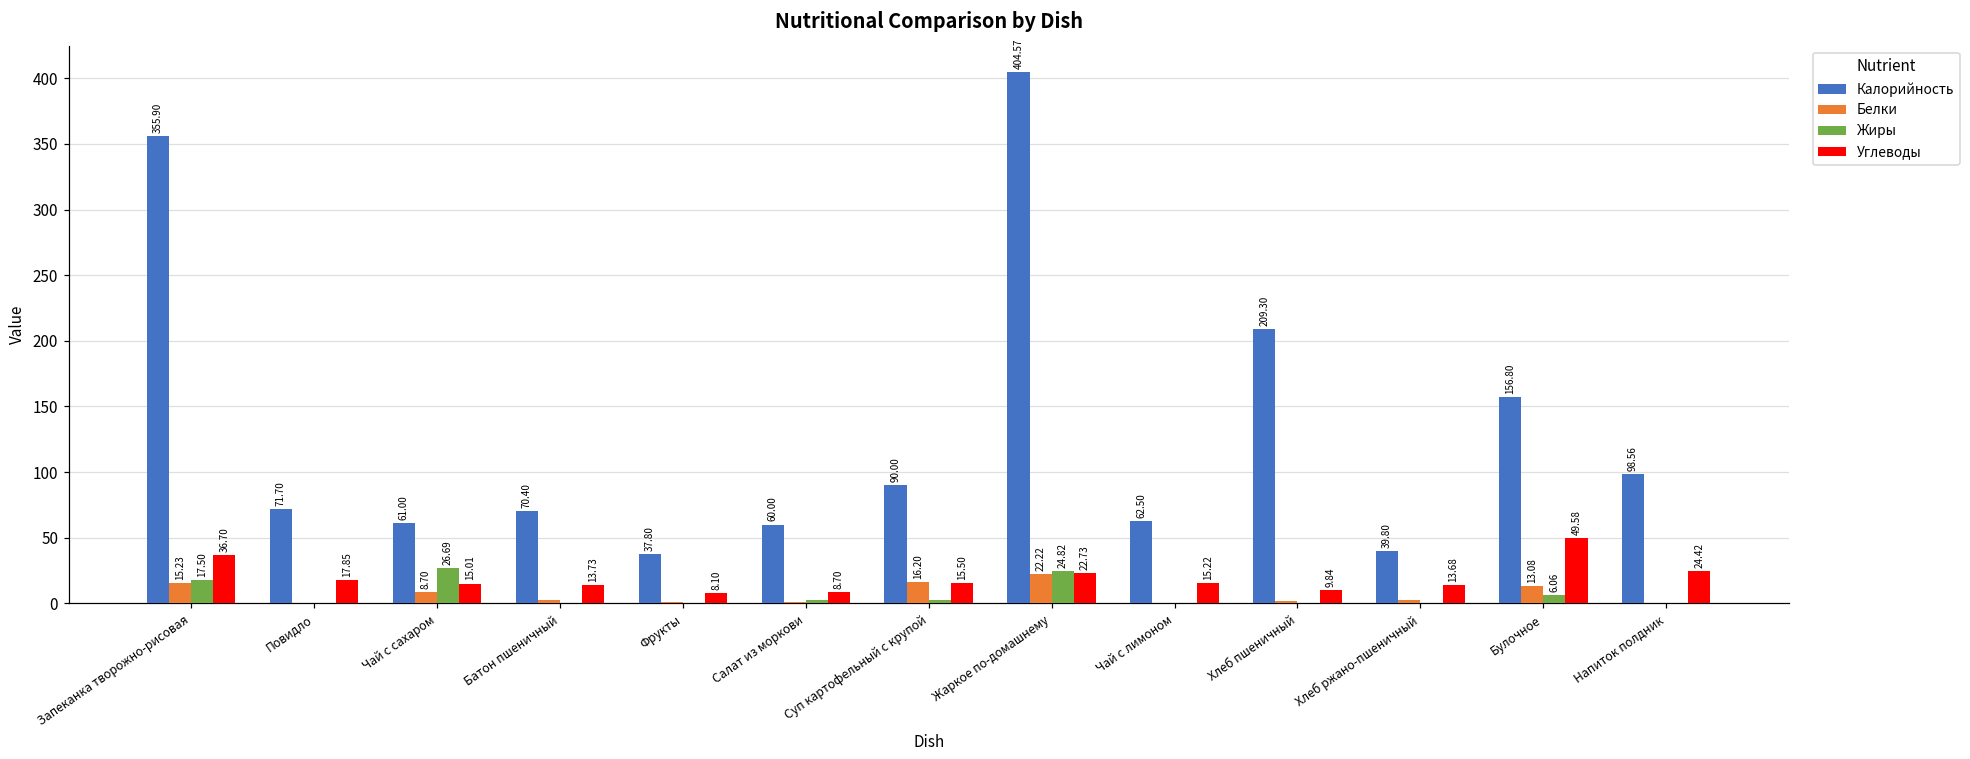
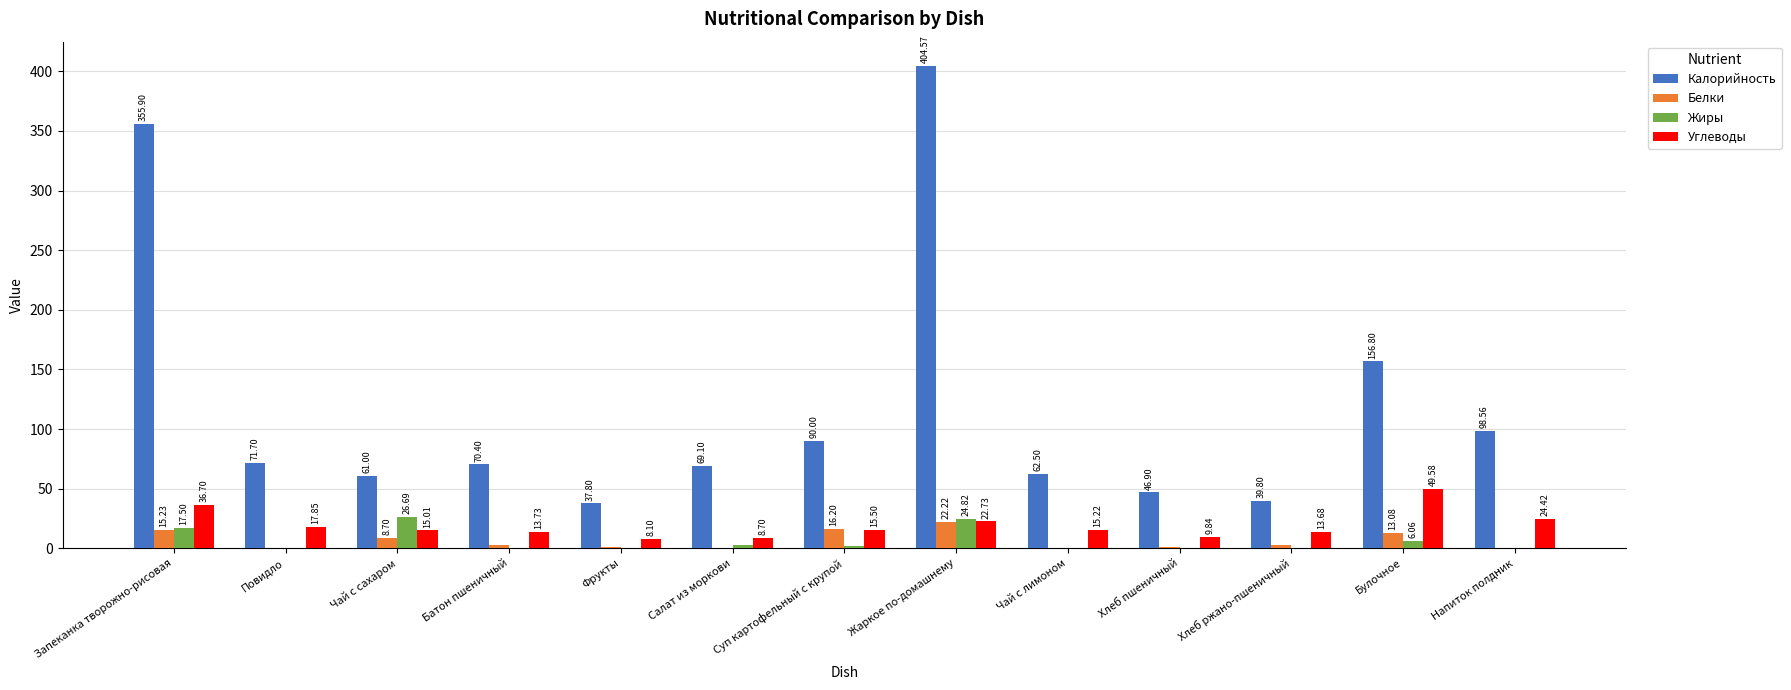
Калорийность, Салат из моркови: 60.00 -> 69.10
Калорийность, Хлеб пшеничный: 209.30 -> 46.90
